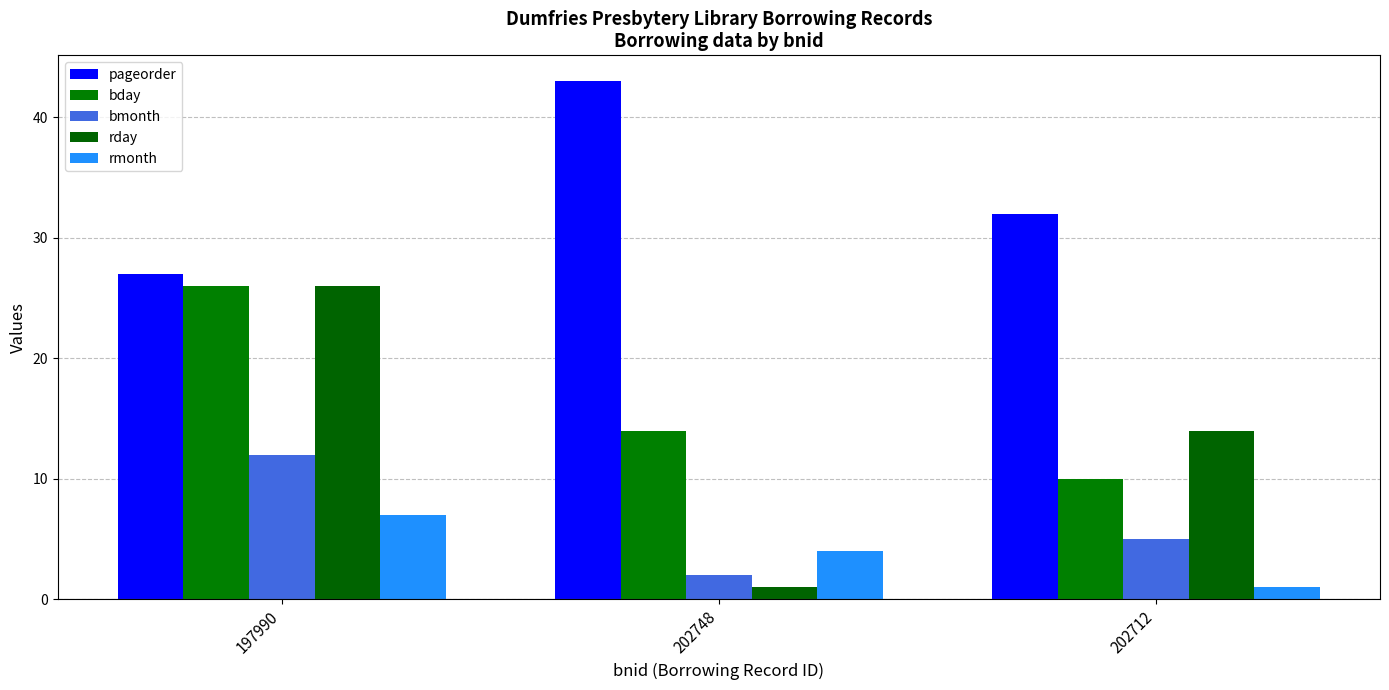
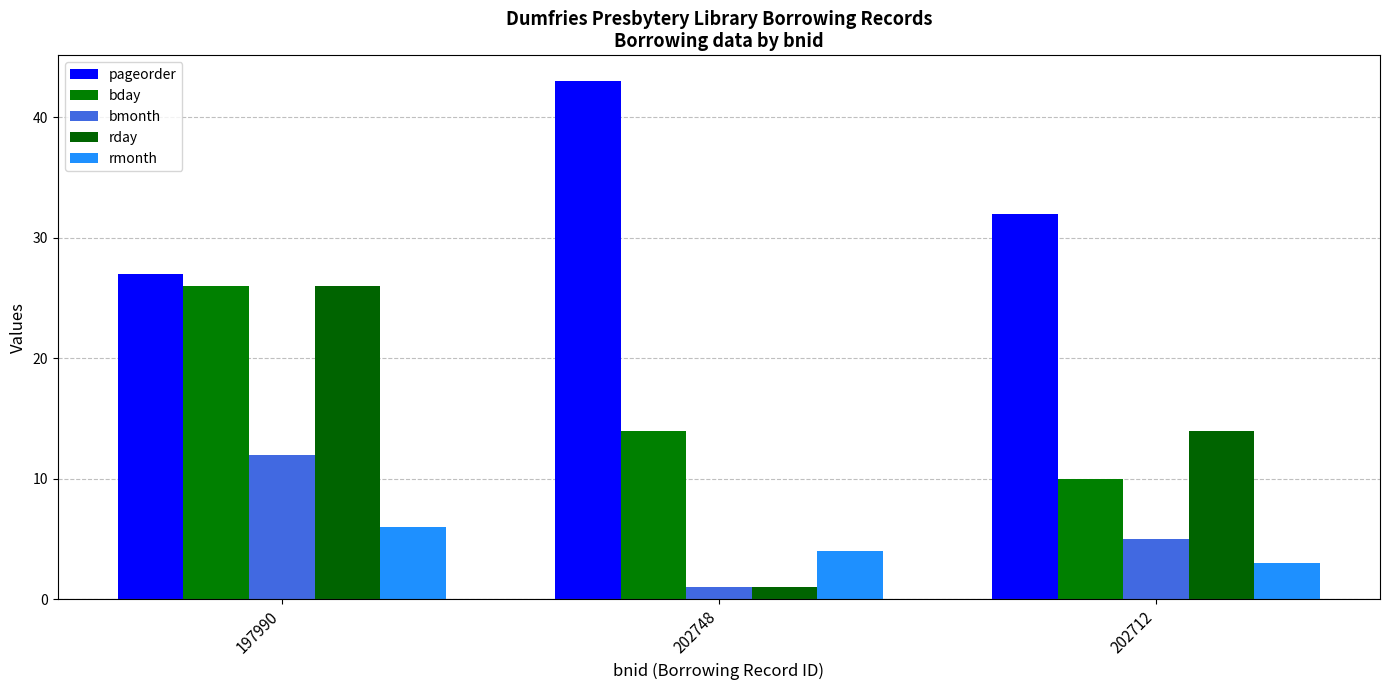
rmonth, 197990: 7 -> 6
bmonth, 202748: 2 -> 1
rmonth, 202712: 1 -> 3
